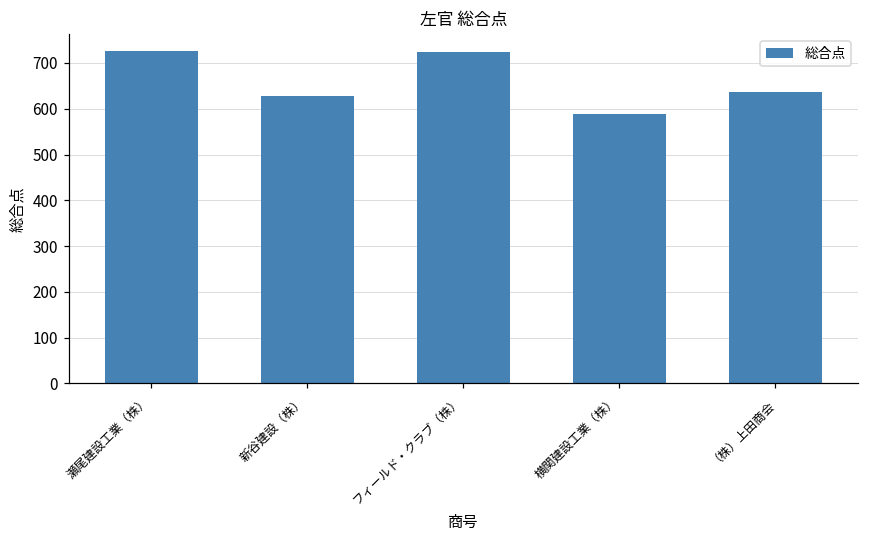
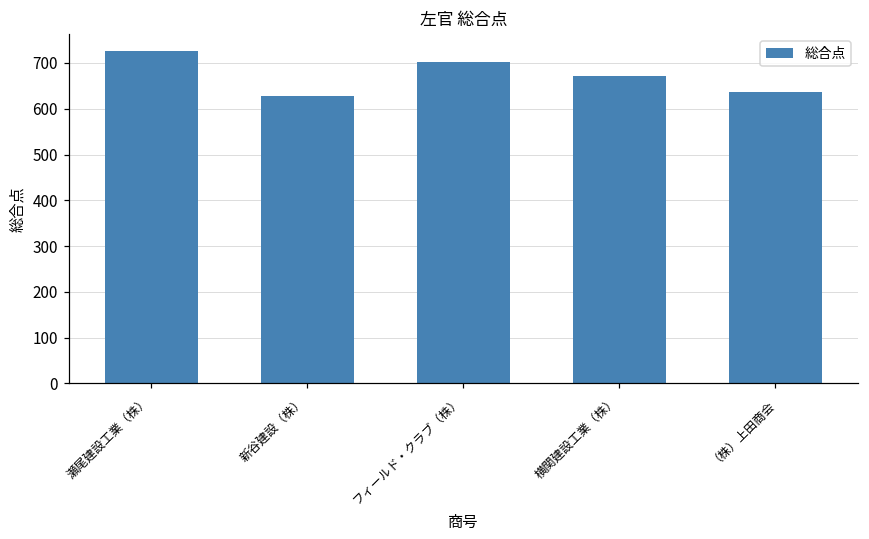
フィールド・クラブ（株）: 720 -> 700
横関建設工業（株）: 590 -> 670
